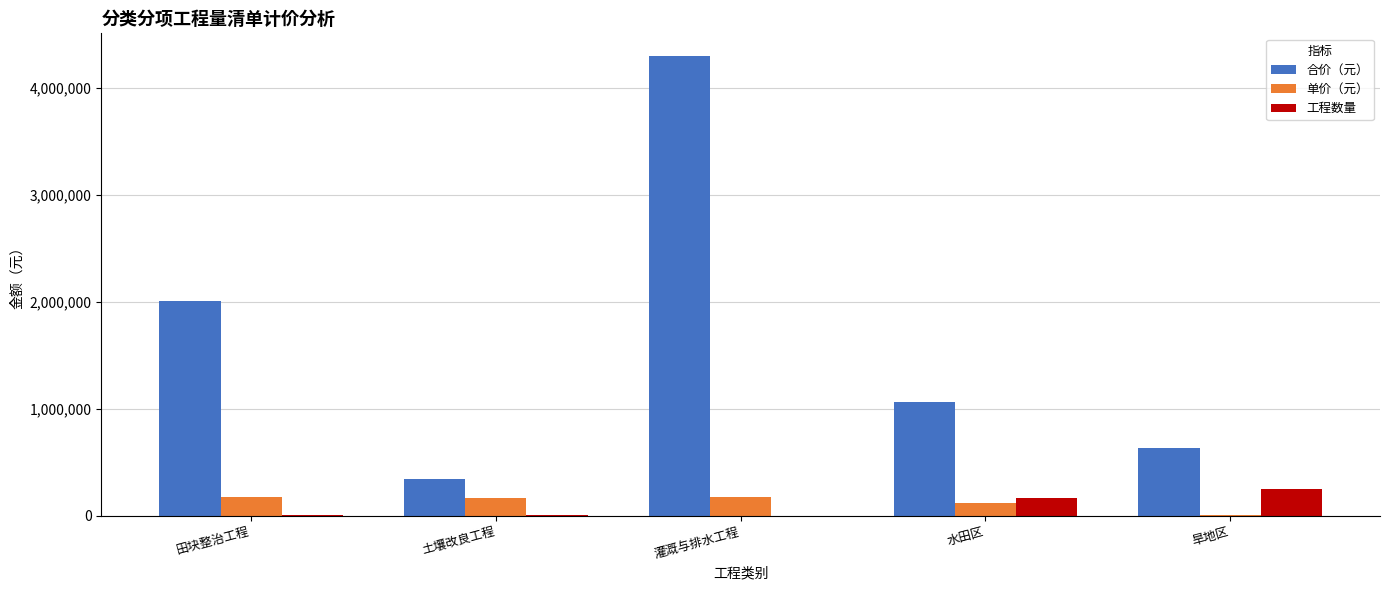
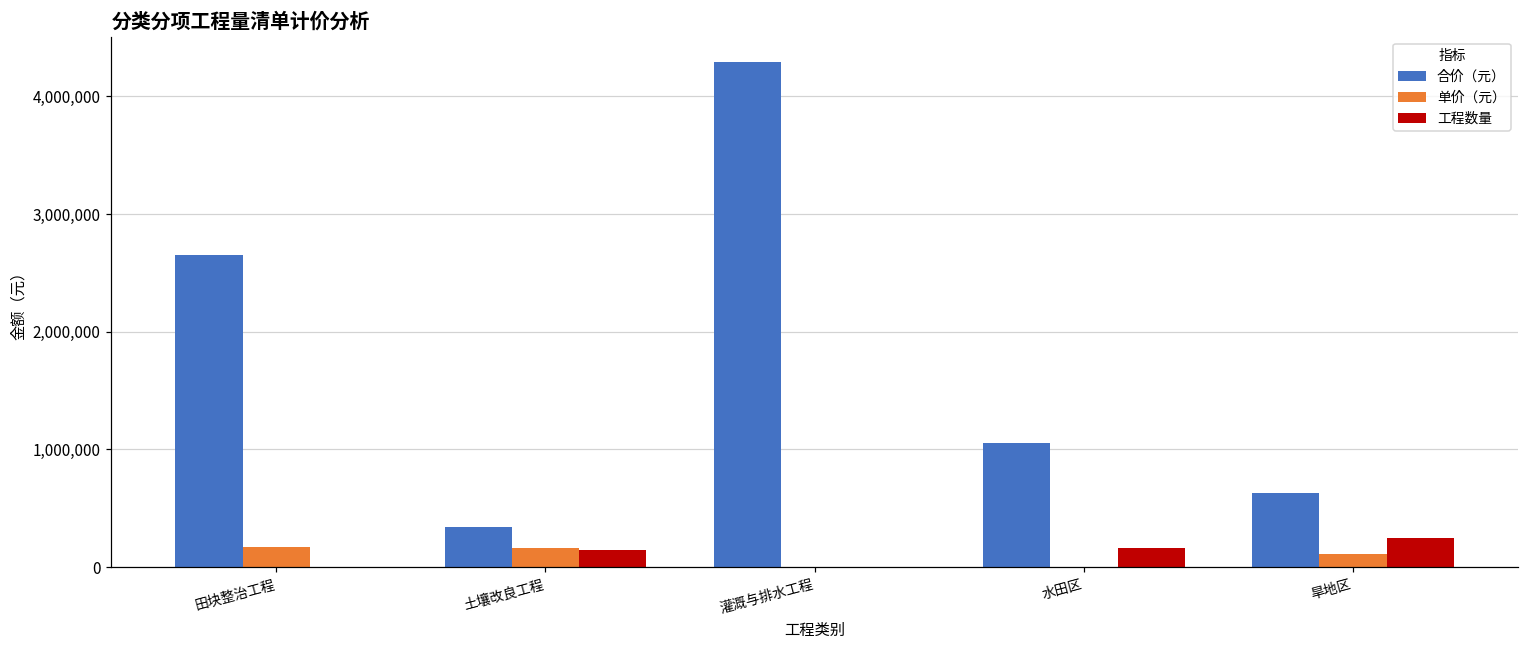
合价（元）, 田块整治工程: 2,000,000 -> 2,660,000
工程数量, 土壤改良工程: 0 -> 150,000
单价（元）, 灌溉与排水工程: 180,000 -> 0
单价（元）, 水田区: 120,000 -> 0
单价（元）, 旱地区: 0 -> 110,000
